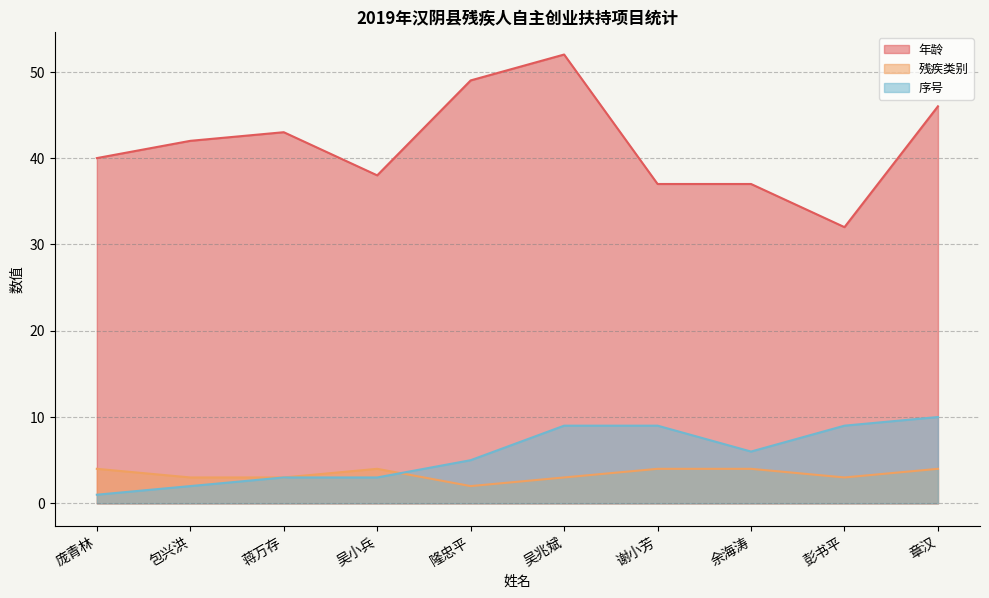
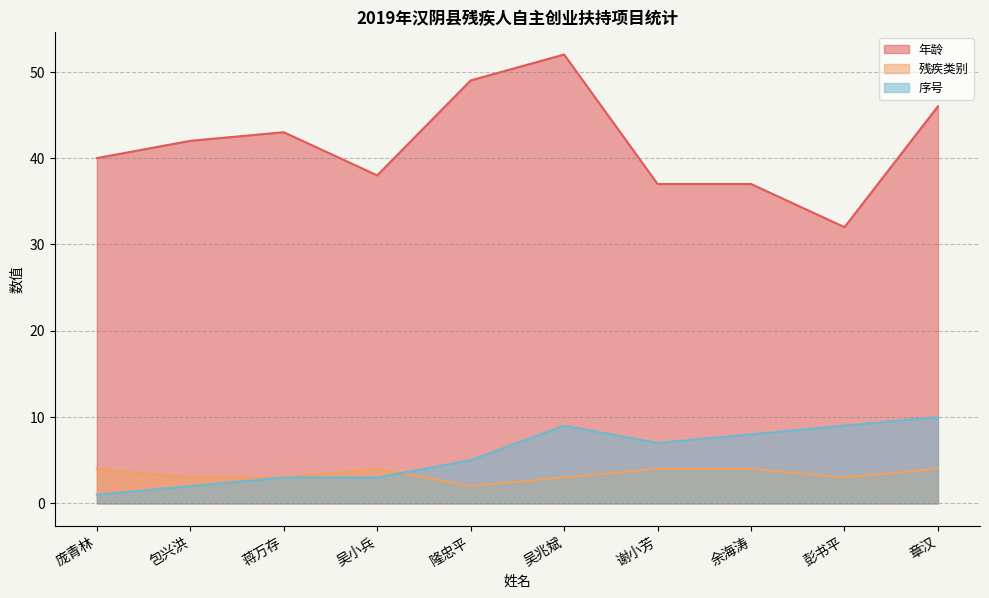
序号, 谢小芳: 9 -> 7
序号, 余海涛: 6 -> 8
